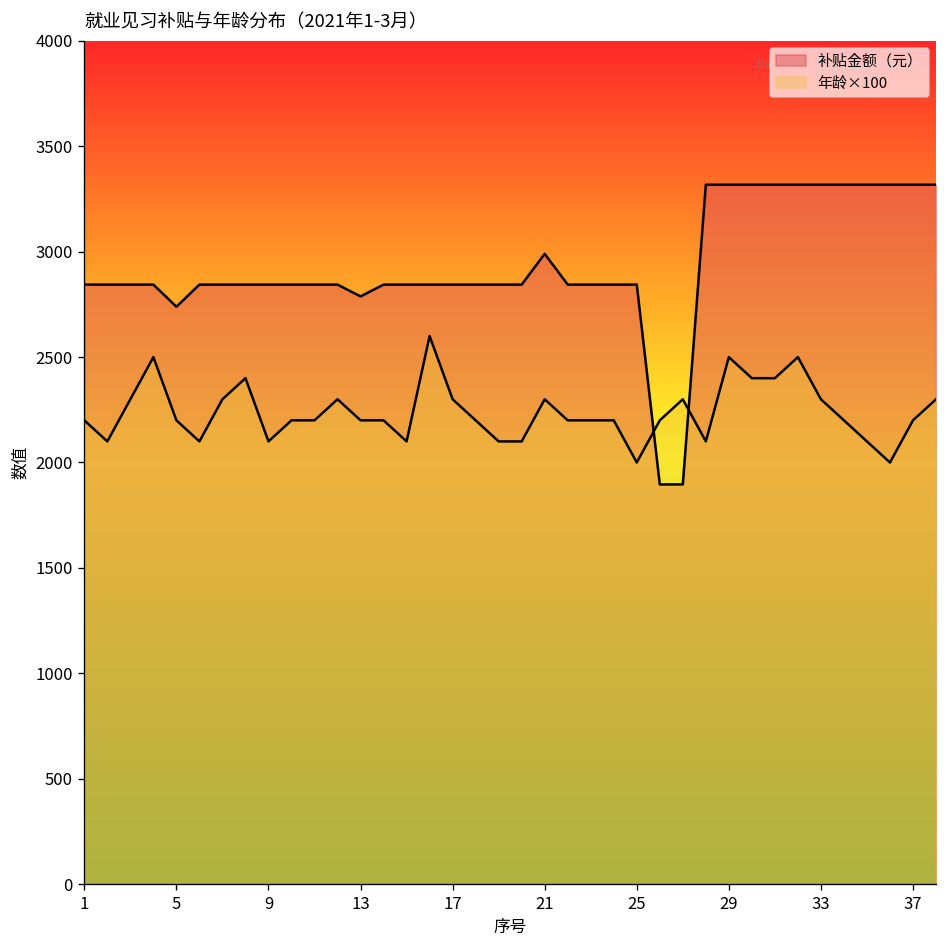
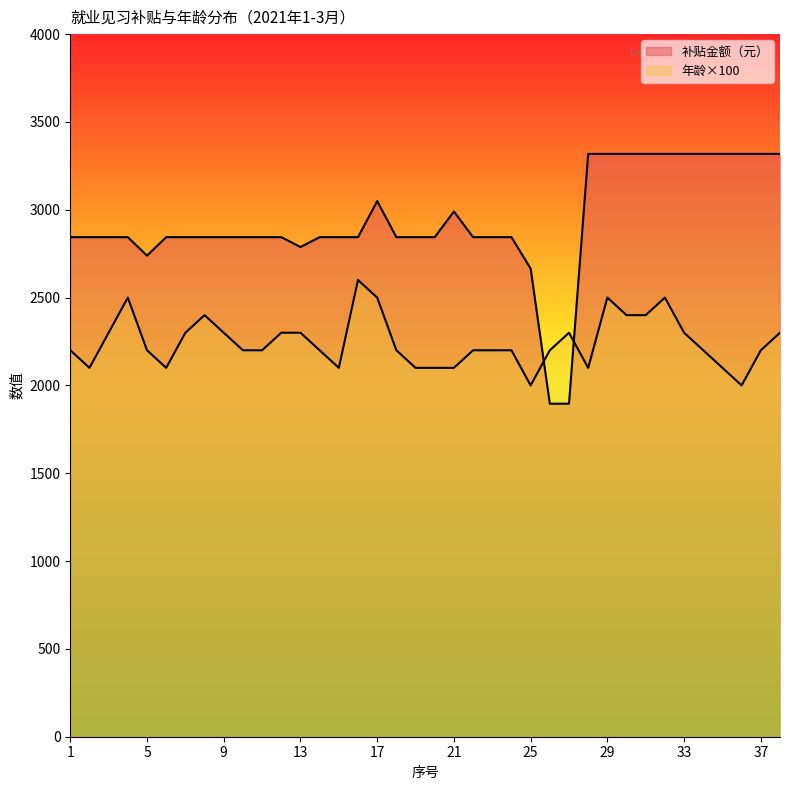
年龄×100, 9: 2100 -> 2300
年龄×100, 13: 2200 -> 2300
补贴金额（元）, 17: 2840 -> 3050
年龄×100, 17: 2300 -> 2500
年龄×100, 21: 2300 -> 2100
补贴金额（元）, 25: 2840 -> 2670
